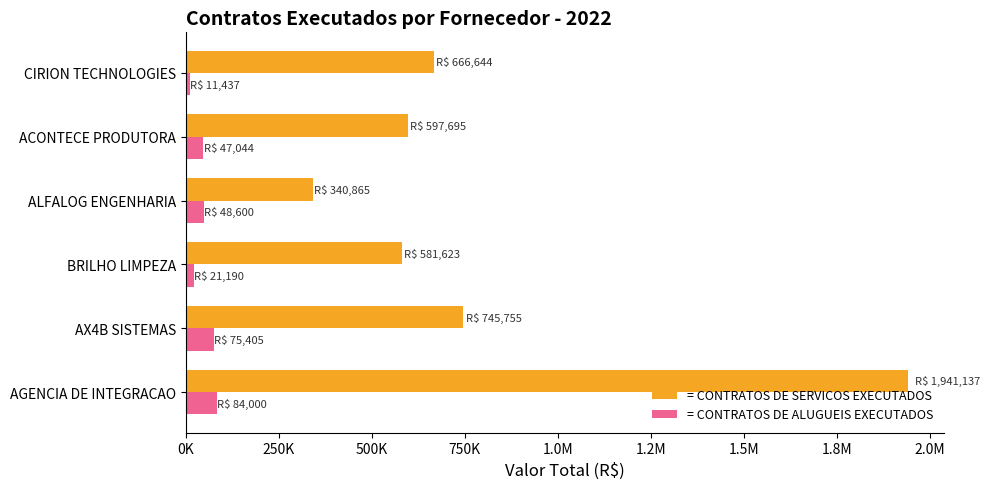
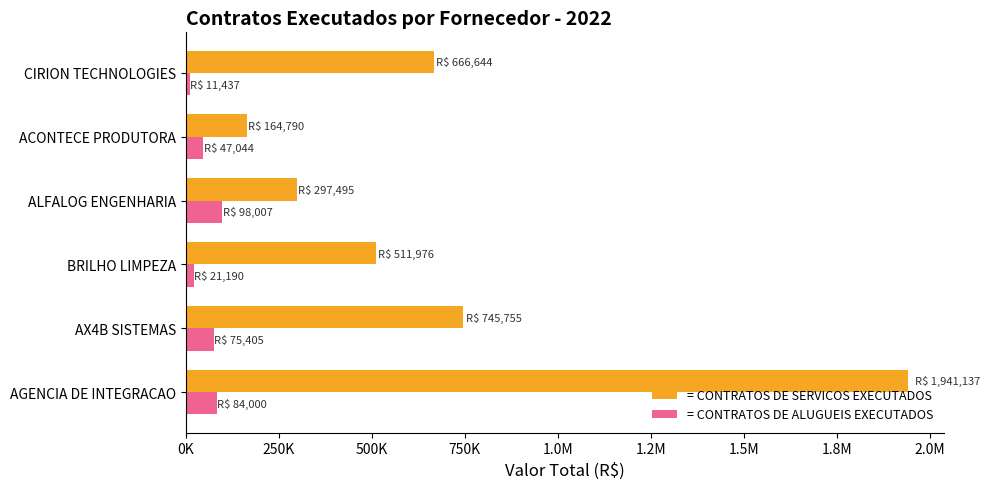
= CONTRATOS DE SERVICOS EXECUTADOS, ACONTECE PRODUTORA: 597,695 -> 164,790
= CONTRATOS DE SERVICOS EXECUTADOS, ALFALOG ENGENHARIA: 340,865 -> 297,495
= CONTRATOS DE ALUGUEIS EXECUTADOS, ALFALOG ENGENHARIA: 48,600 -> 98,007
= CONTRATOS DE SERVICOS EXECUTADOS, BRILHO LIMPEZA: 581,623 -> 511,976
